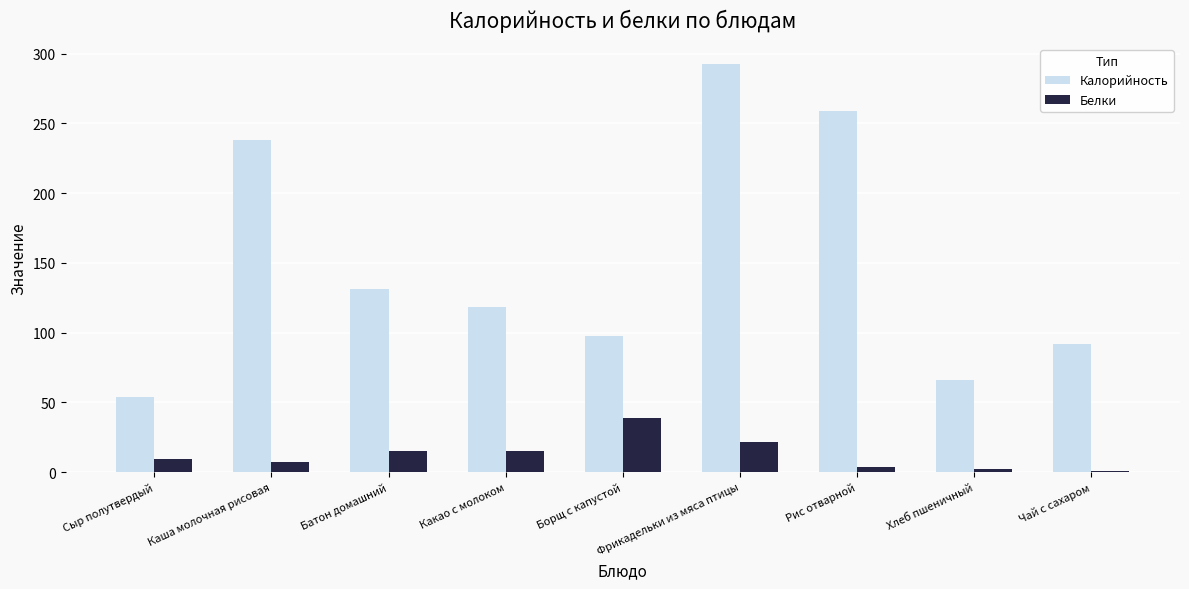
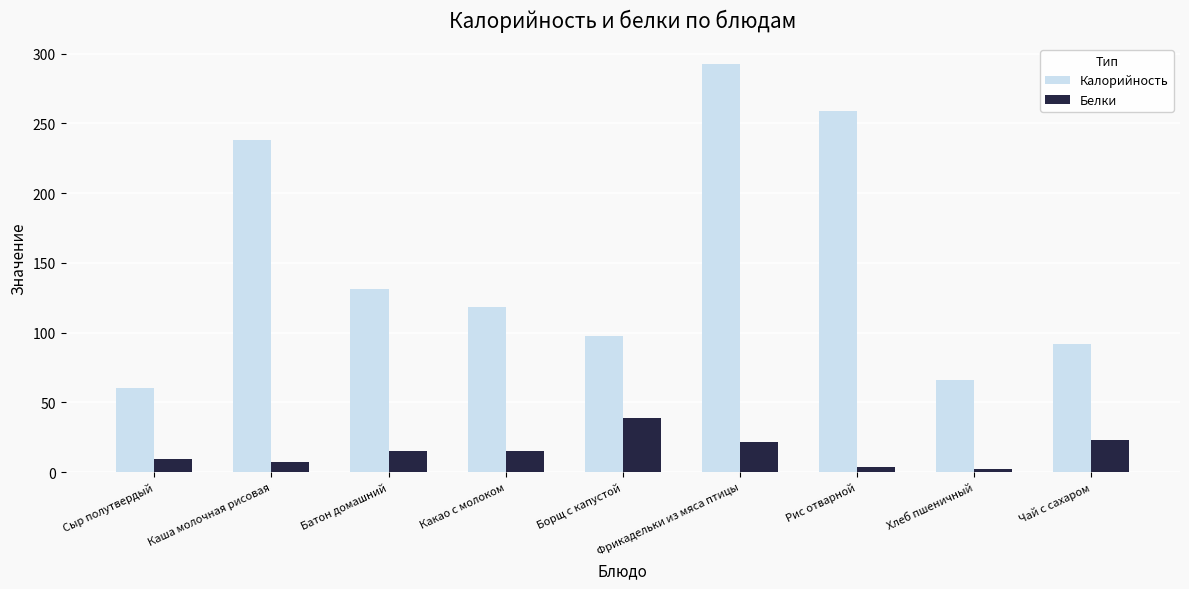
Калорийность, Сыр полутвердый: 54 -> 60
Белки, Чай с сахаром: 1 -> 23
